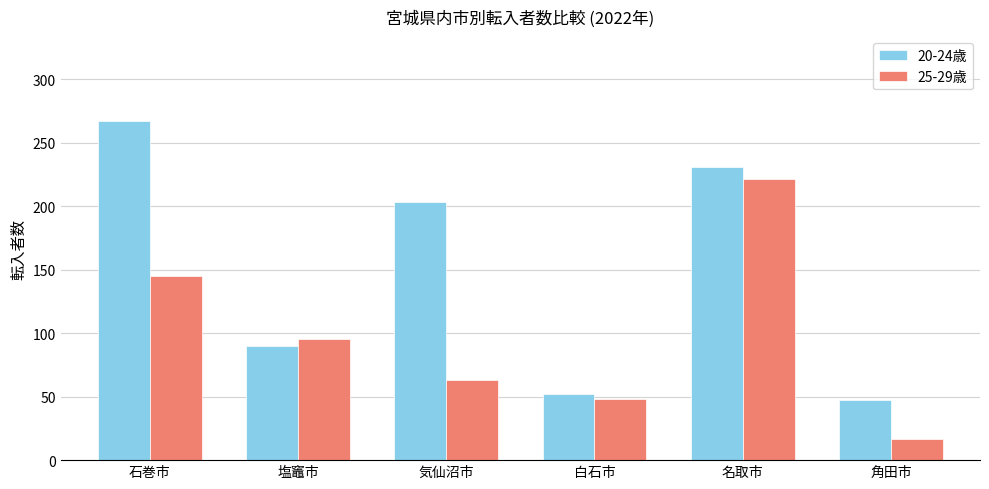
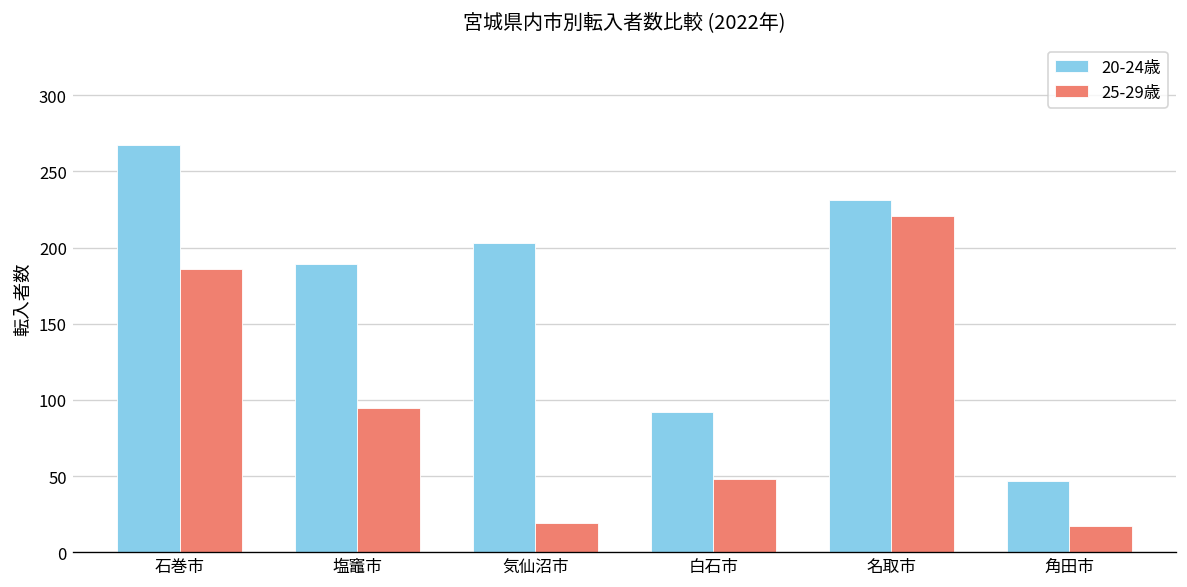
25-29歳, 石巻市: 145 -> 186
20-24歳, 塩竈市: 90 -> 189
25-29歳, 気仙沼市: 63 -> 19
20-24歳, 白石市: 52 -> 92
